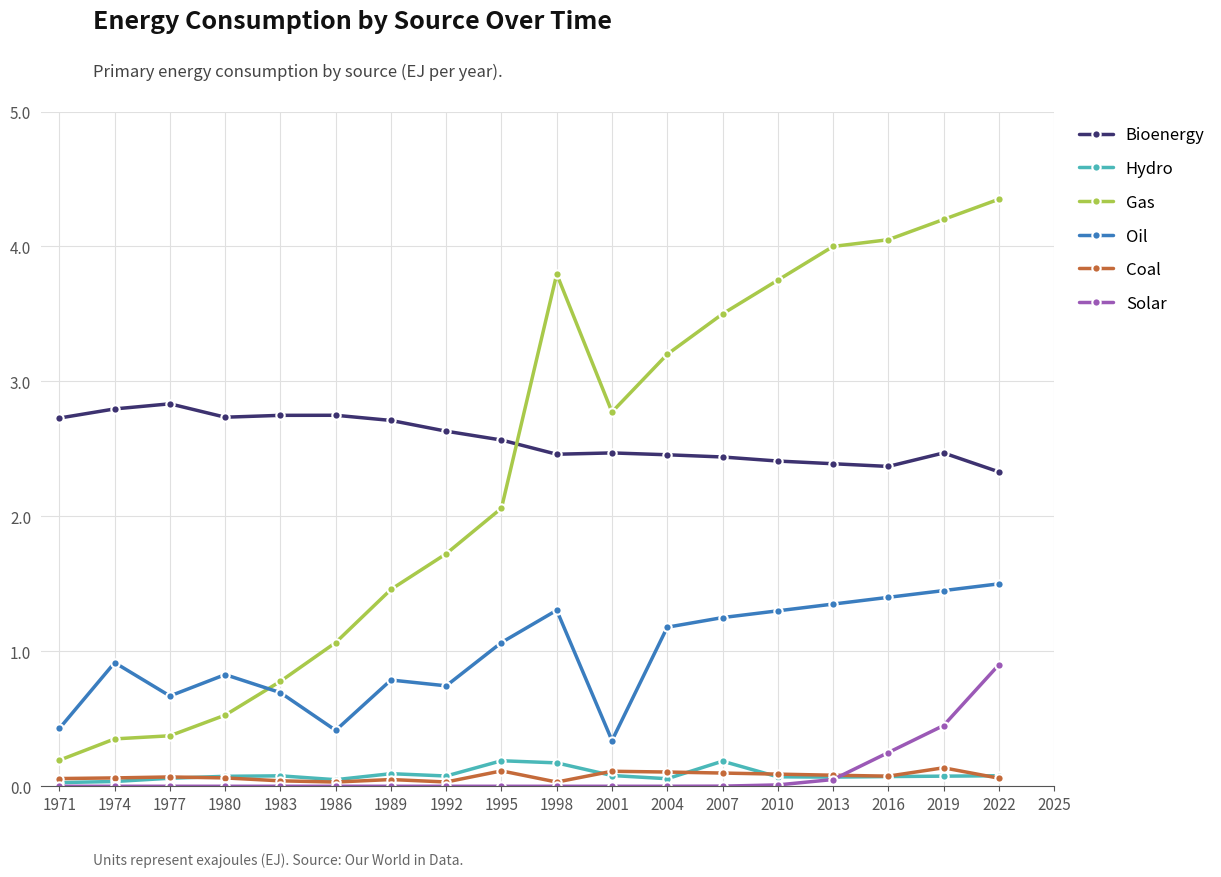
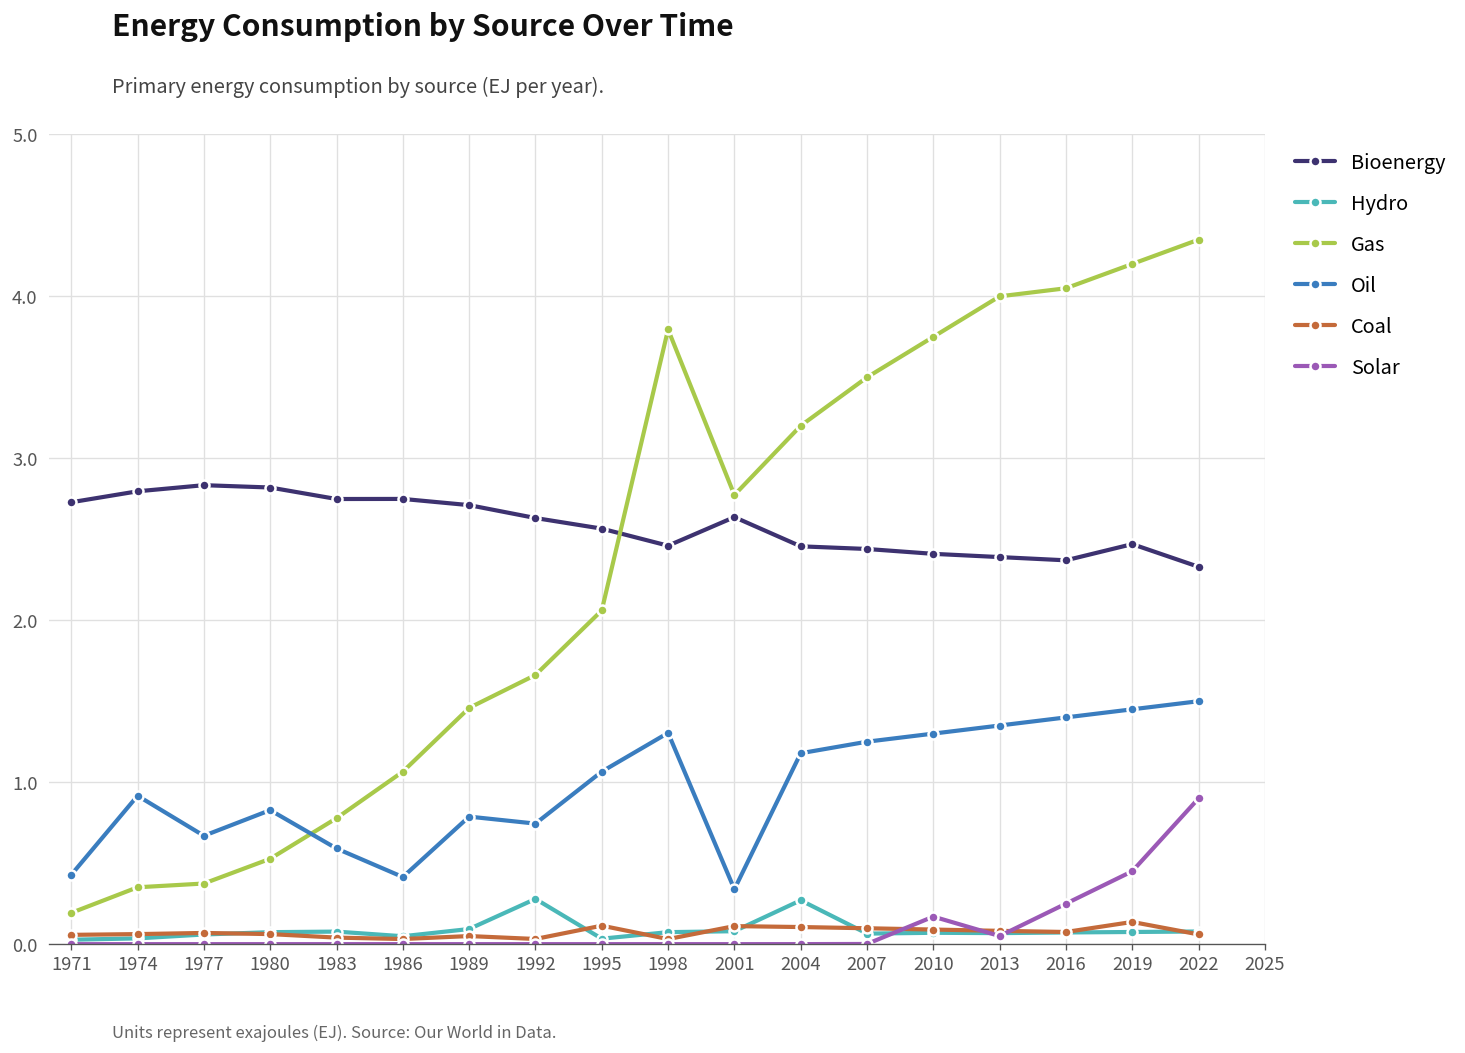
Bioenergy, 1980: 2.73 -> 2.82
Oil, 1983: 0.69 -> 0.59
Hydro, 1992: 0.08 -> 0.28
Gas, 1992: 1.72 -> 1.66
Hydro, 1995: 0.19 -> 0.03
Hydro, 1998: 0.17 -> 0.07
Bioenergy, 2001: 2.47 -> 2.64
Hydro, 2004: 0.06 -> 0.27
Hydro, 2007: 0.19 -> 0.07
Solar, 2010: 0.01 -> 0.17
